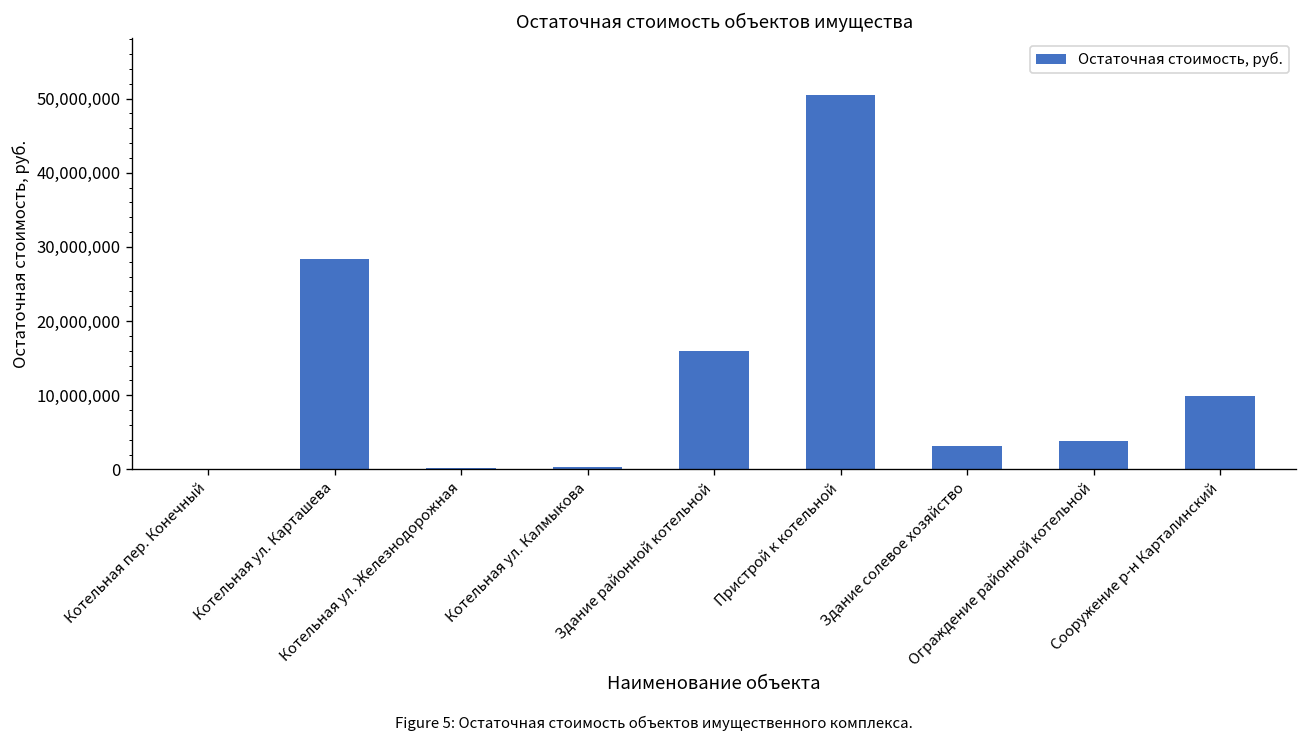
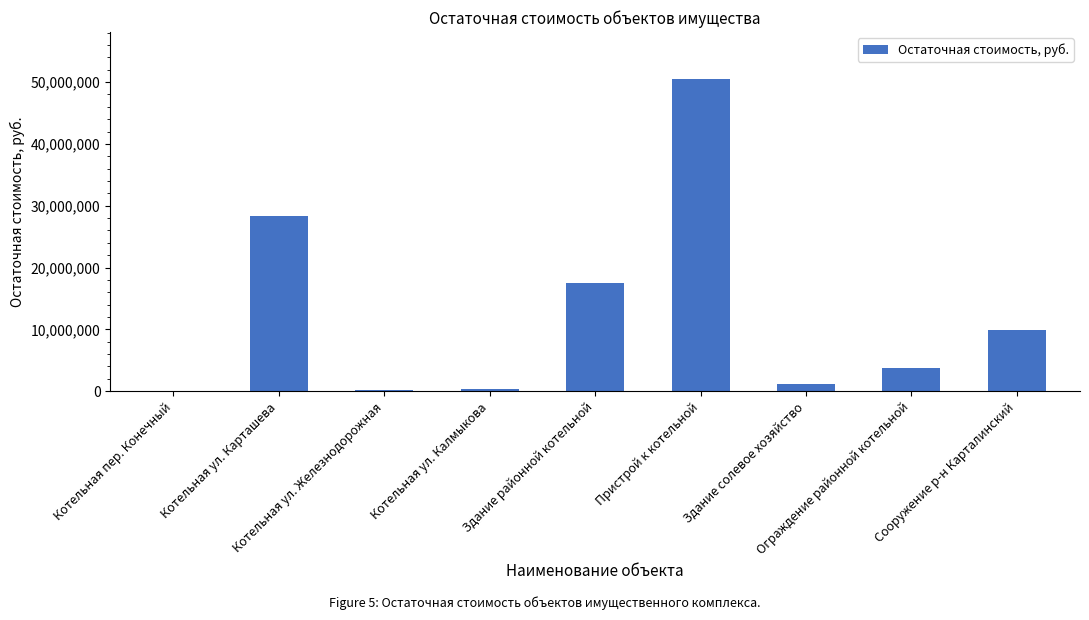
Здание районной котельной: 16,000,000 -> 18,000,000
Здание солевое хозяйство: 3,000,000 -> 1,000,000
